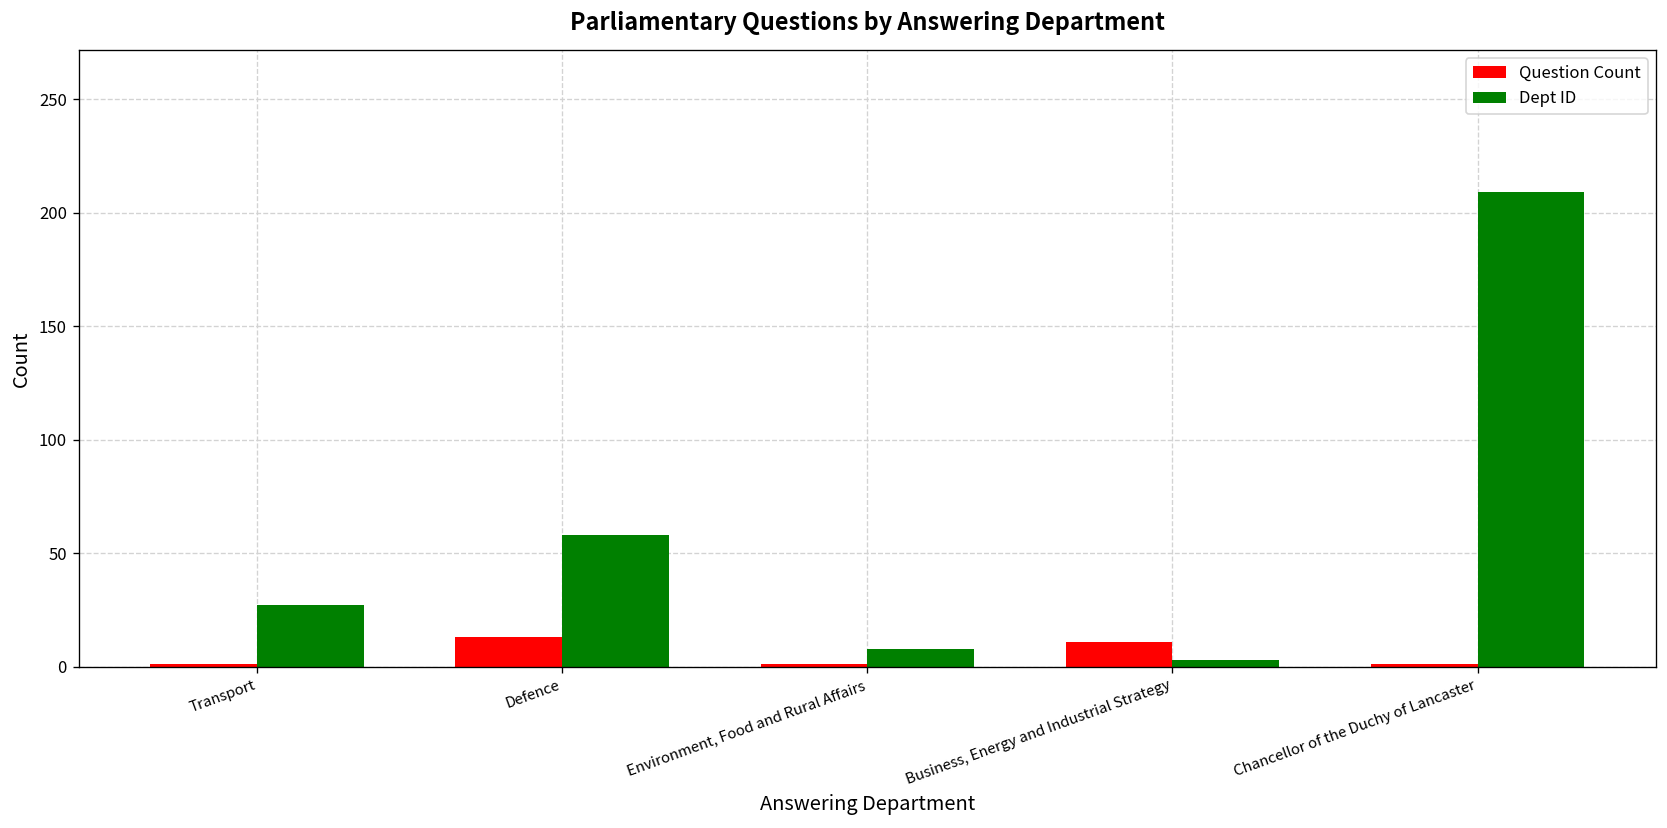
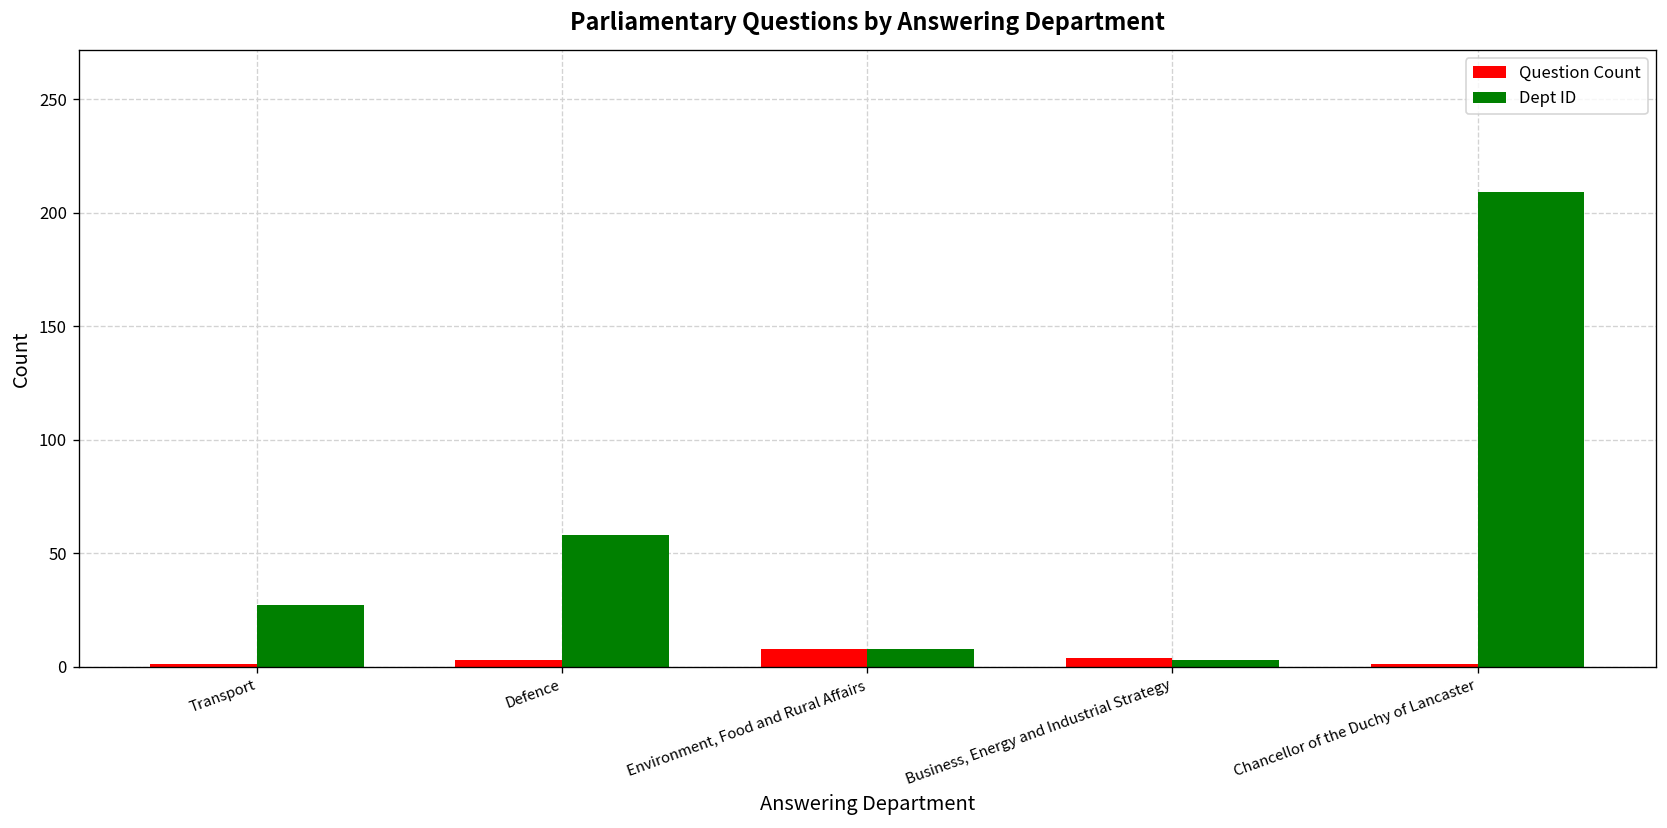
Question Count, Defence: 13 -> 3
Question Count, Environment, Food and Rural Affairs: 1 -> 8
Question Count, Business, Energy and Industrial Strategy: 11 -> 4
